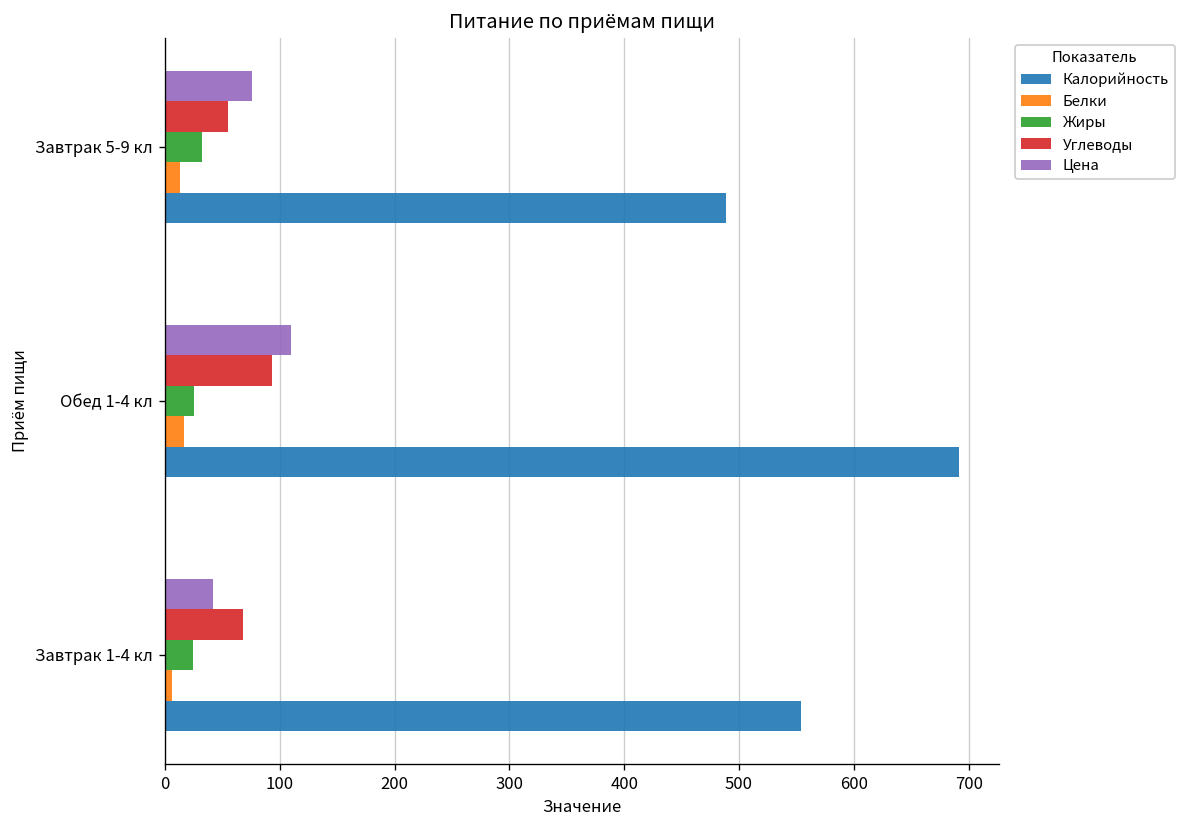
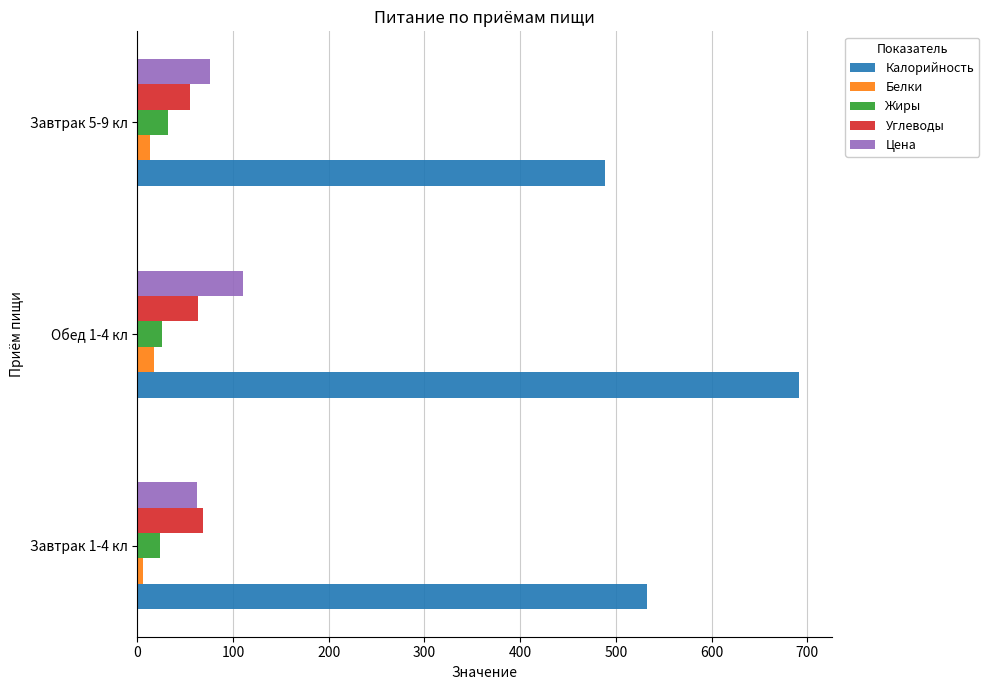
Углеводы, Обед 1-4 кл: 90 -> 60
Цена, Завтрак 1-4 кл: 40 -> 60
Калорийность, Завтрак 1-4 кл: 550 -> 530
